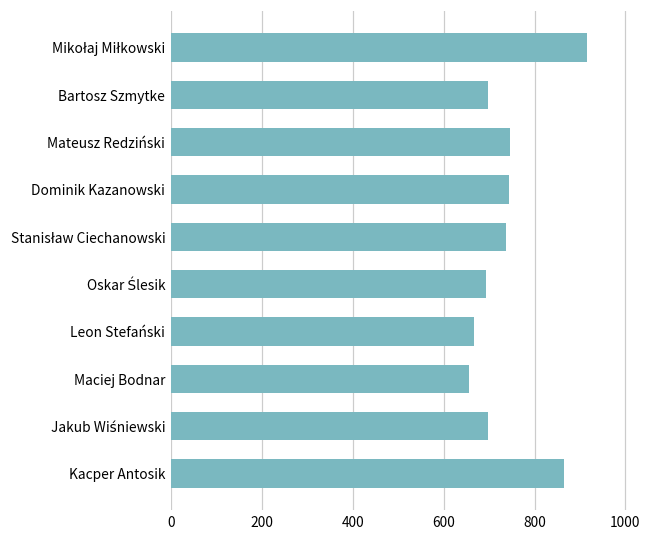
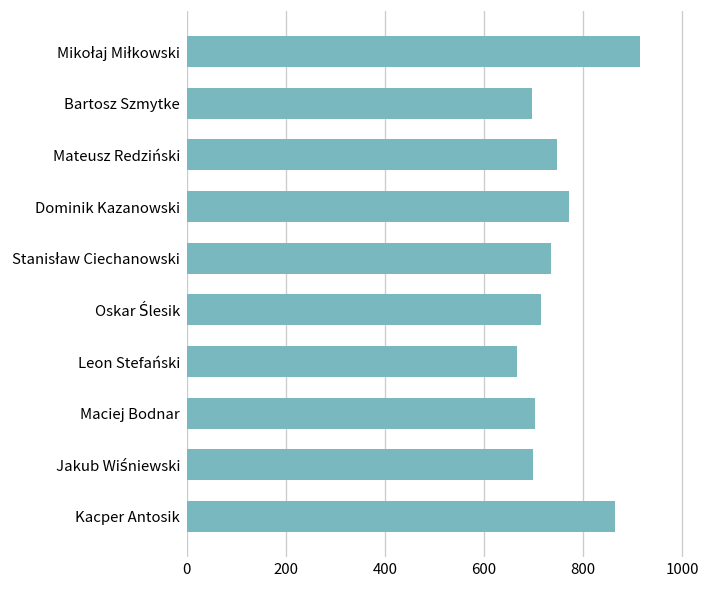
Dominik Kazanowski: 740 -> 770
Oskar Ślesik: 690 -> 720
Maciej Bodnar: 660 -> 700
